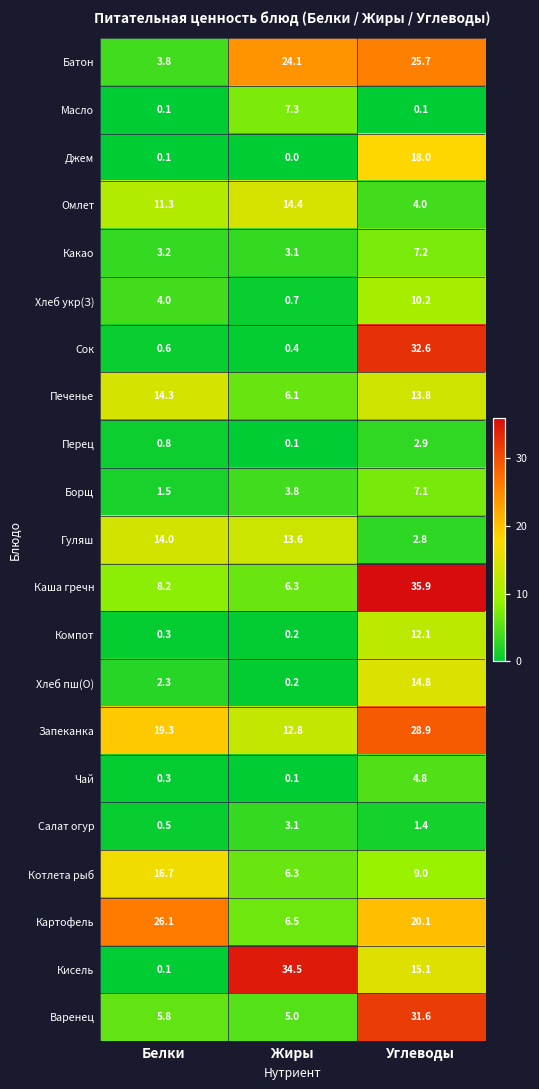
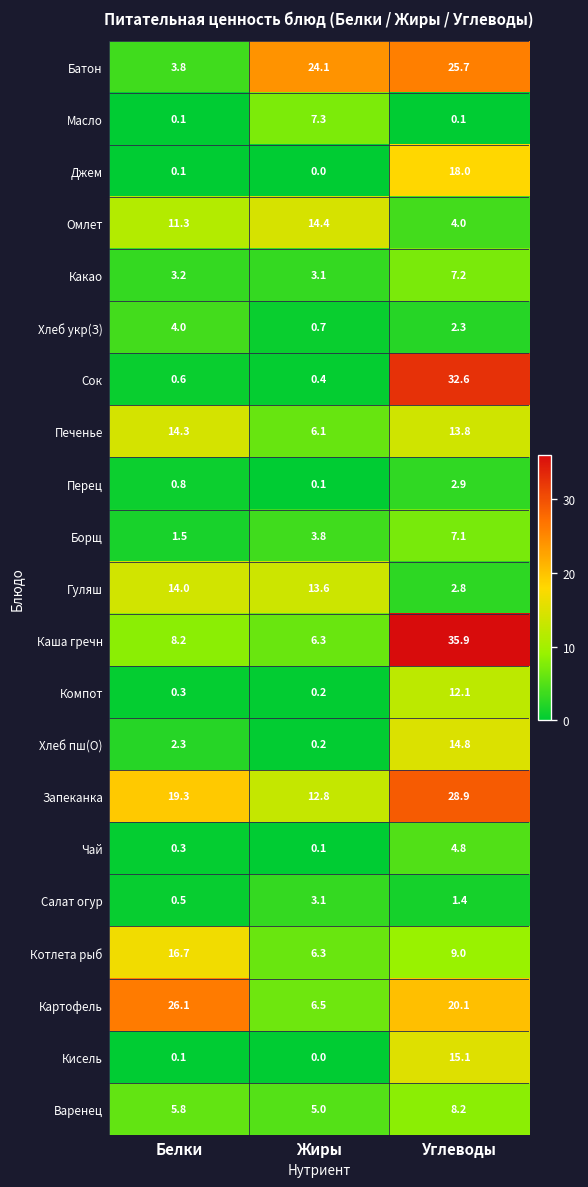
Хлеб укр(З), Углеводы: 10.2 -> 2.3
Кисель, Жиры: 34.5 -> 0.0
Варенец, Углеводы: 31.6 -> 8.2
